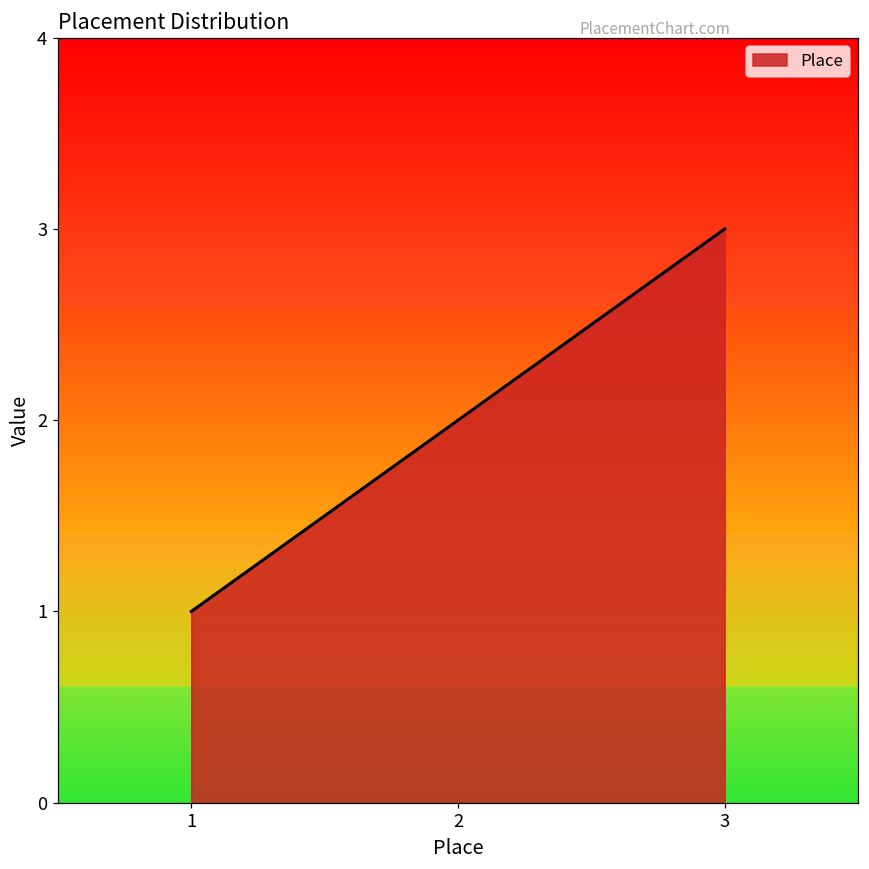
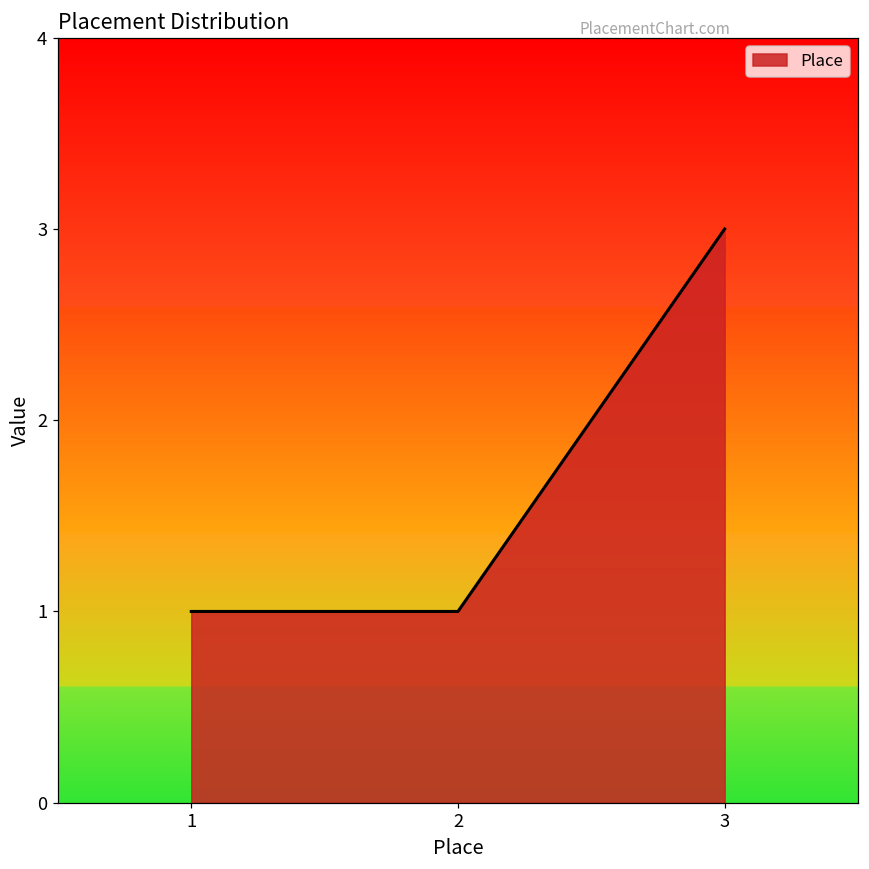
2: 2 -> 1
